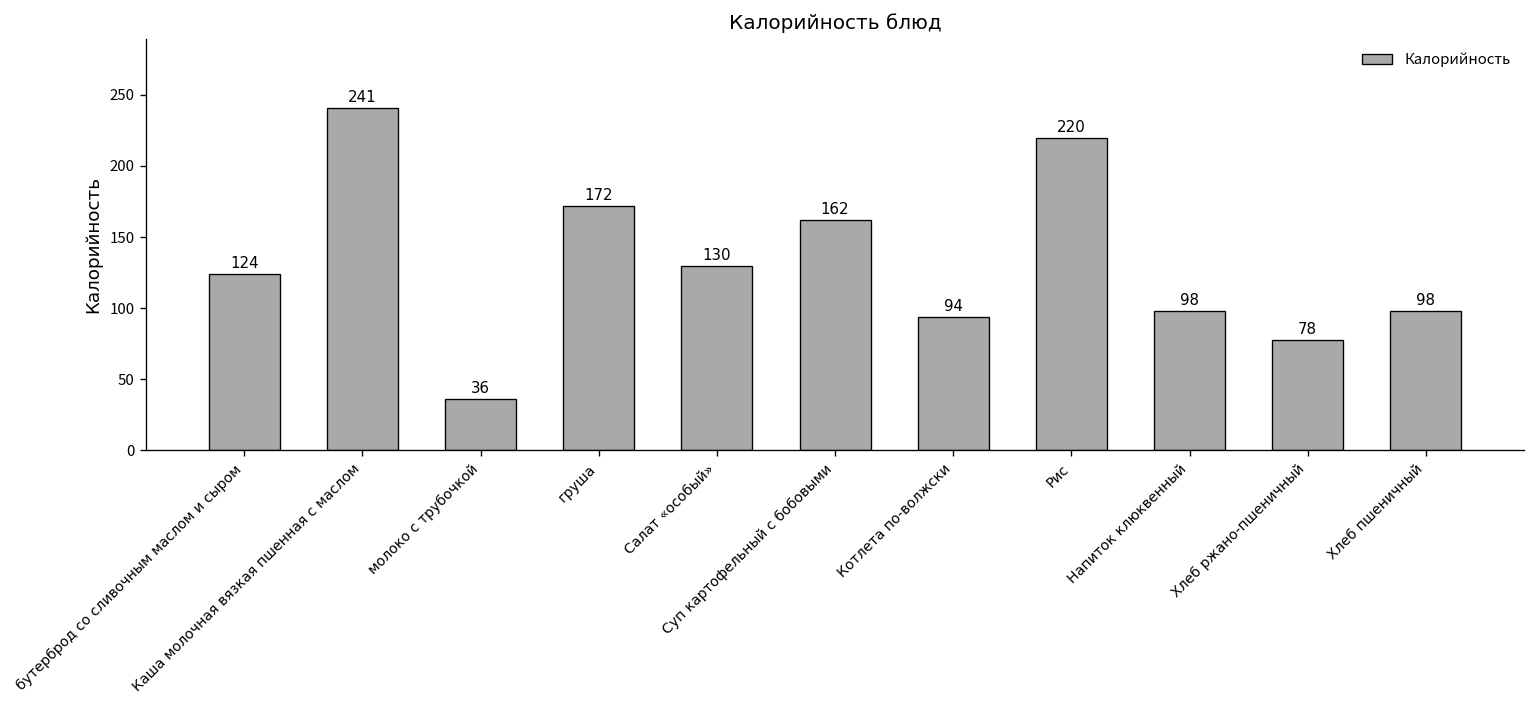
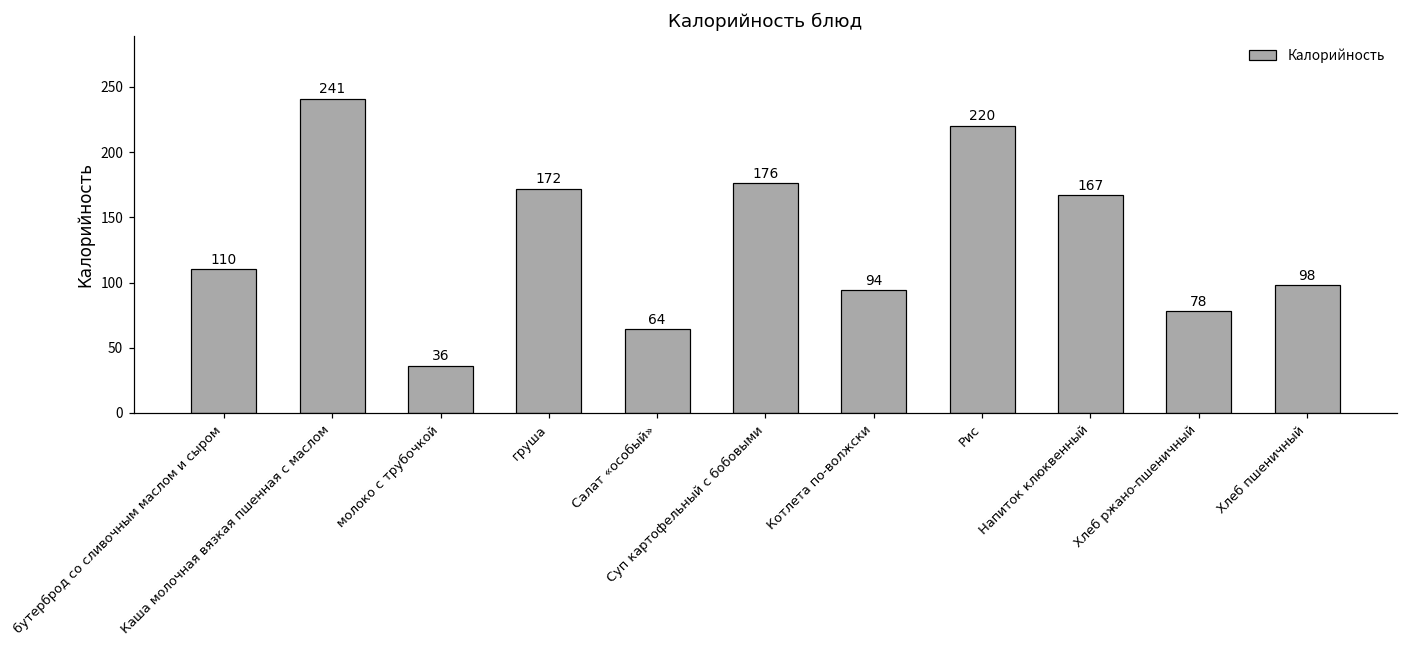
бутерброд со сливочным маслом и сыром: 124 -> 110
Салат «особый»: 130 -> 64
Суп картофельный с бобовыми: 162 -> 176
Напиток клюквенный: 98 -> 167
